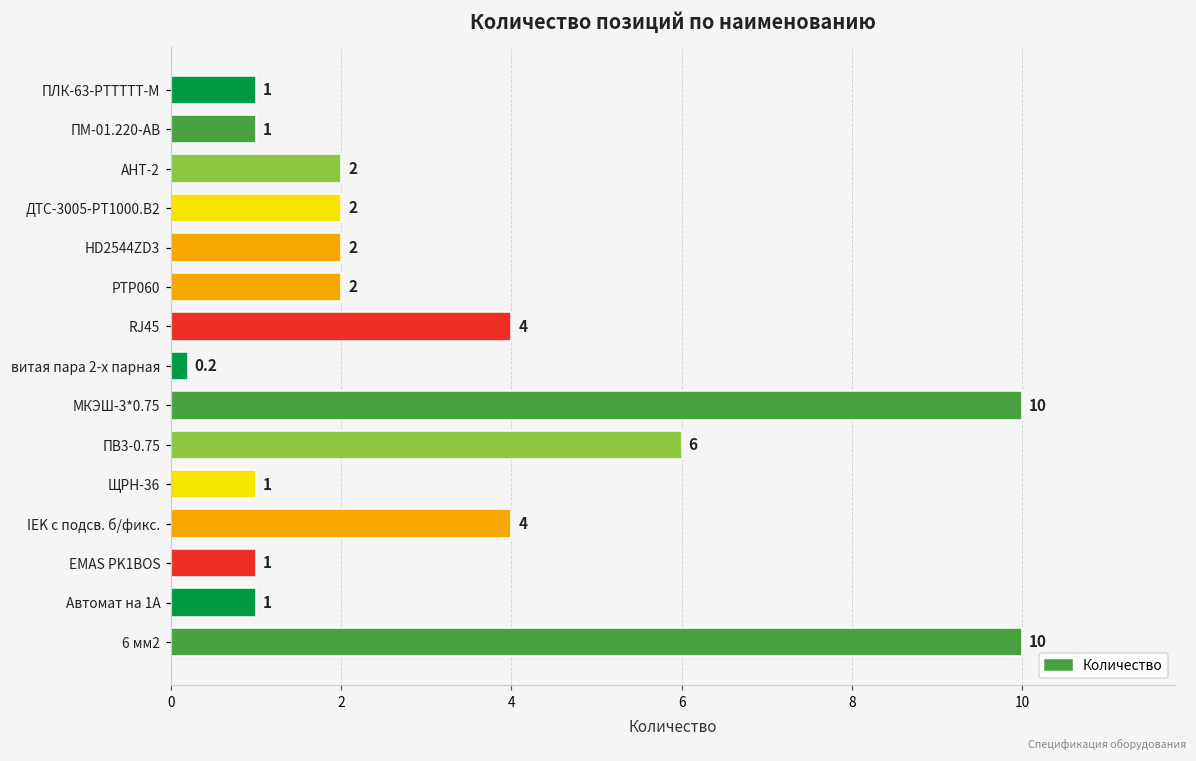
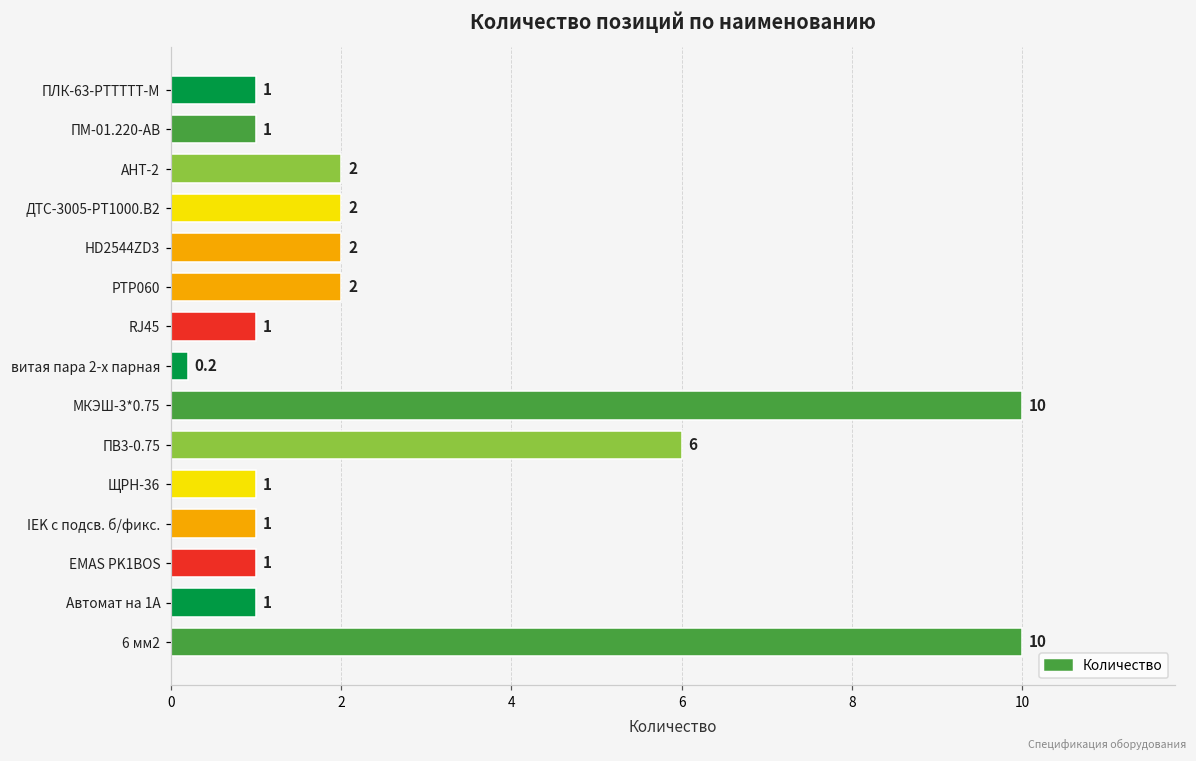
RJ45: 4 -> 1
IEK с подсв. б/фикс.: 4 -> 1
